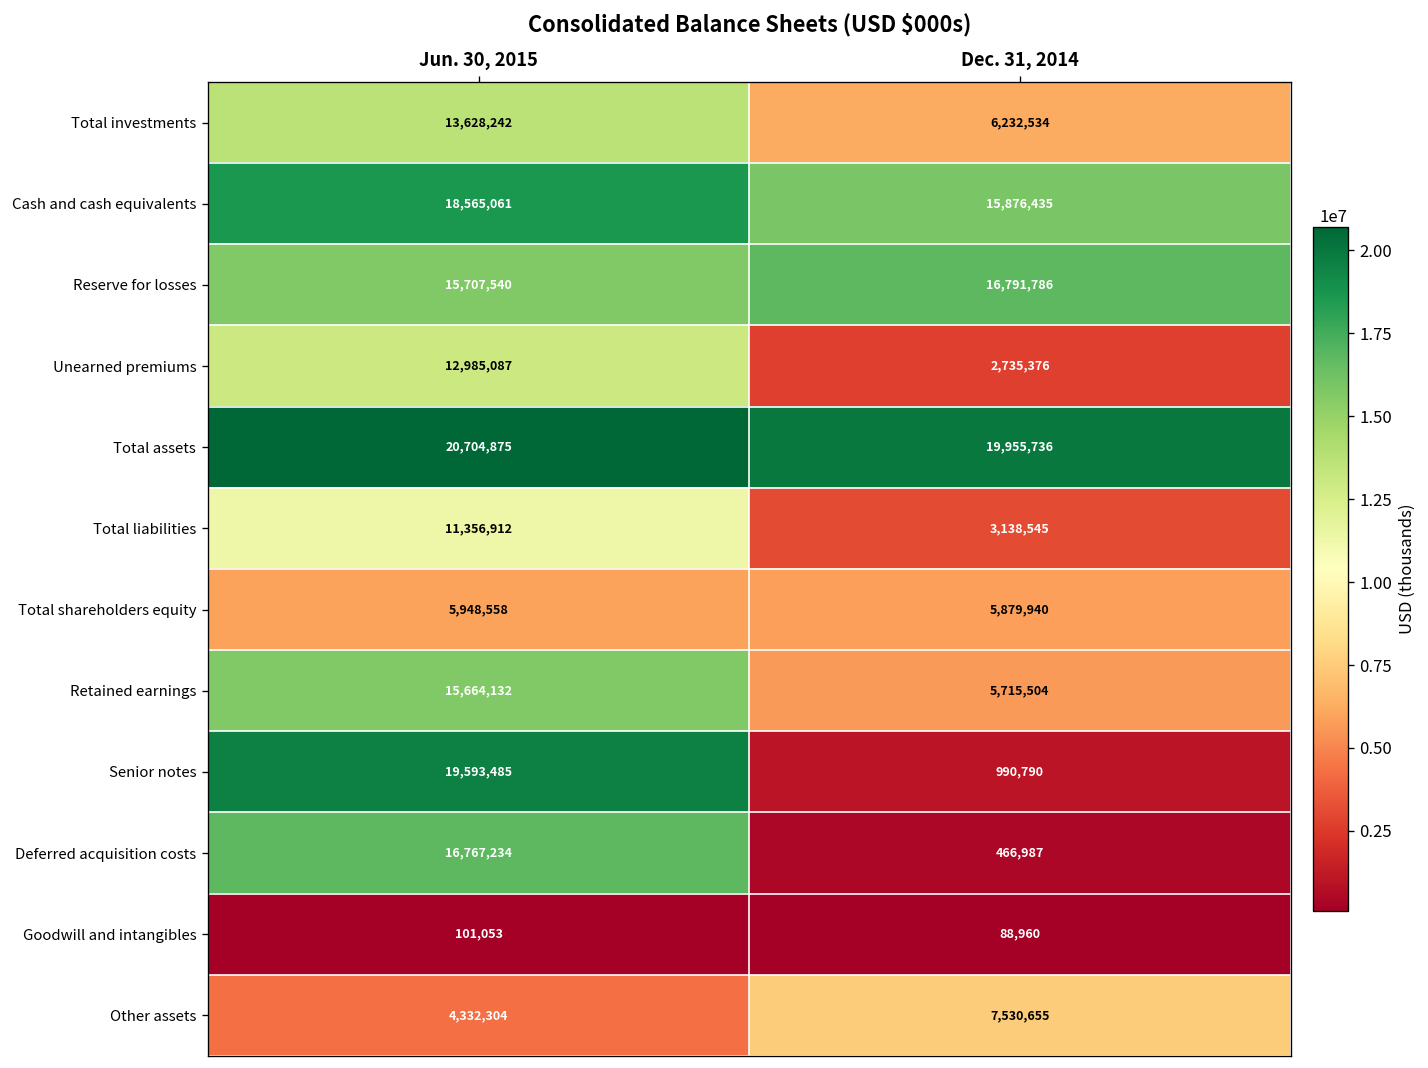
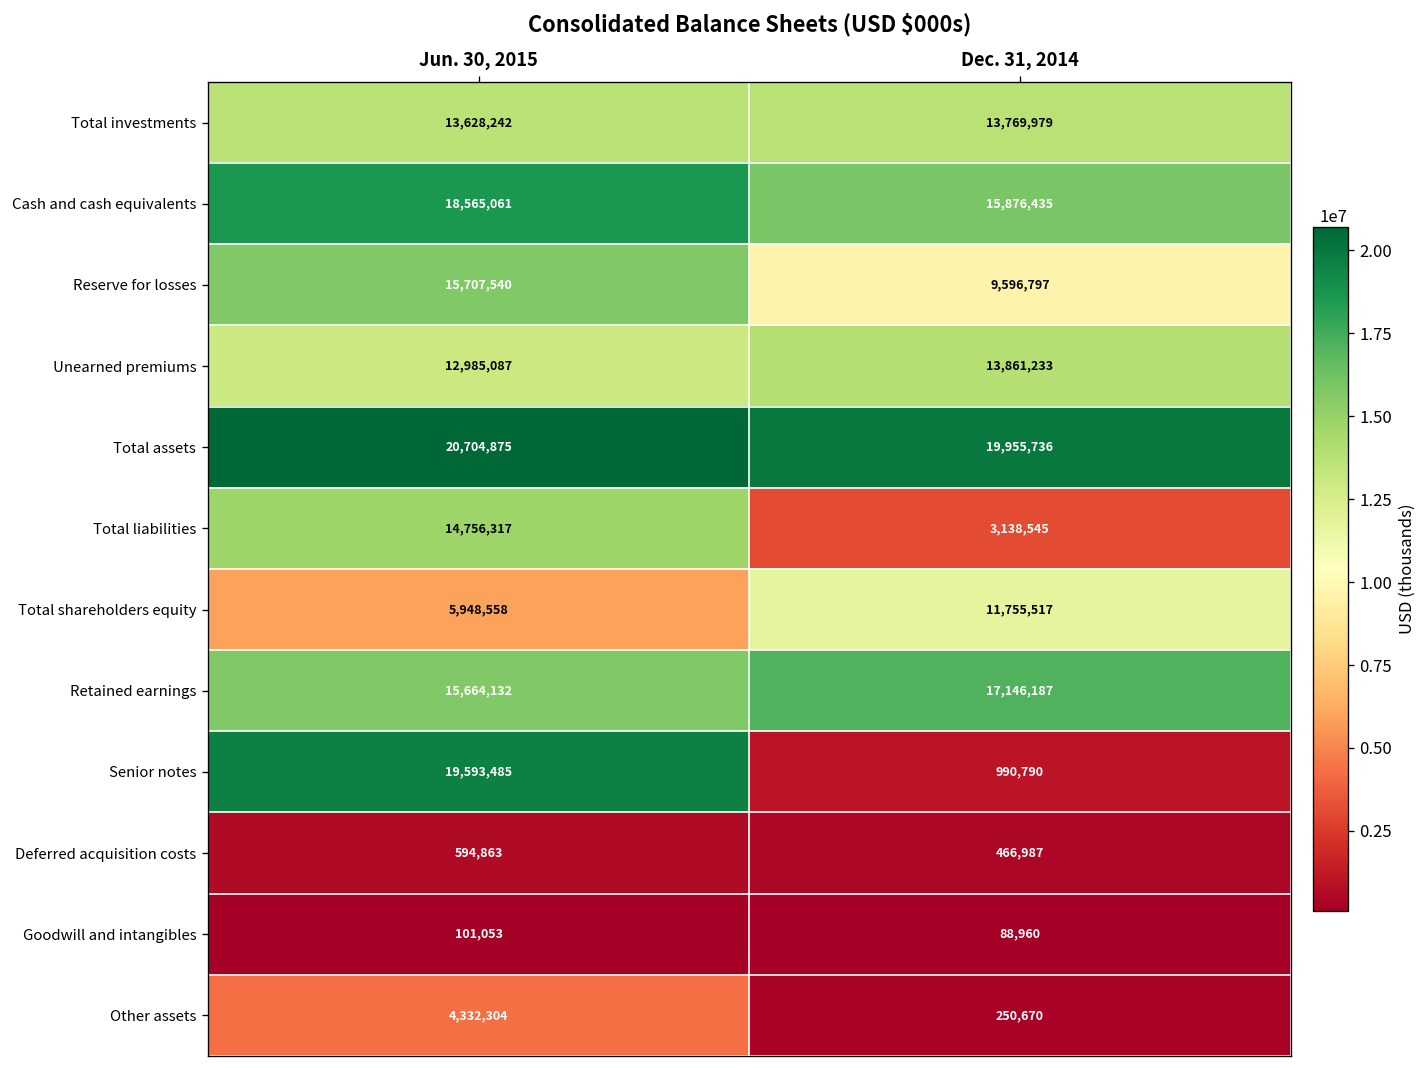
Total investments, Dec. 31, 2014: 6,232,534 -> 13,769,979
Reserve for losses, Dec. 31, 2014: 16,791,786 -> 9,596,797
Unearned premiums, Dec. 31, 2014: 2,735,376 -> 13,861,233
Total liabilities, Jun. 30, 2015: 11,356,912 -> 14,756,317
Total shareholders equity, Dec. 31, 2014: 5,879,940 -> 11,755,517
Retained earnings, Dec. 31, 2014: 5,715,504 -> 17,146,187
Deferred acquisition costs, Jun. 30, 2015: 16,767,234 -> 594,863
Other assets, Dec. 31, 2014: 7,530,655 -> 250,670
